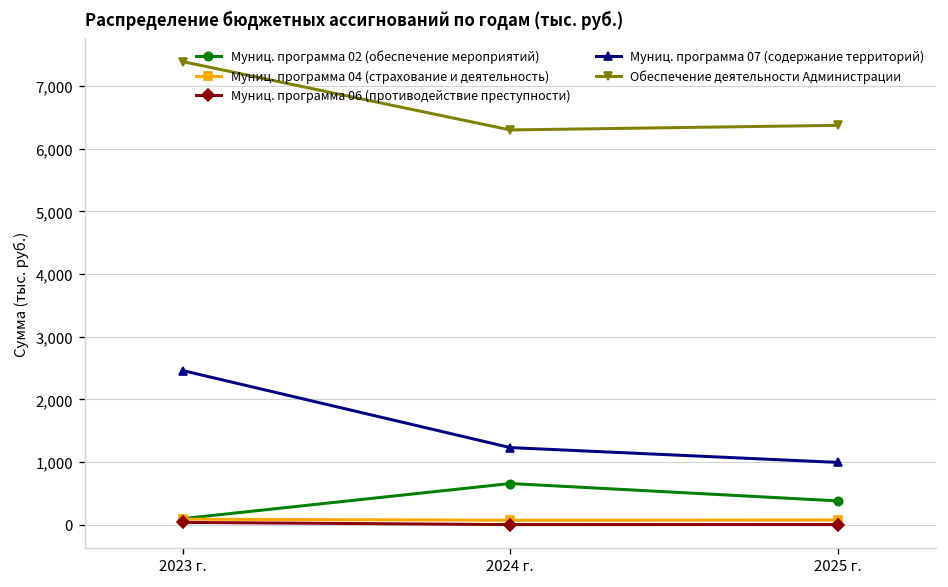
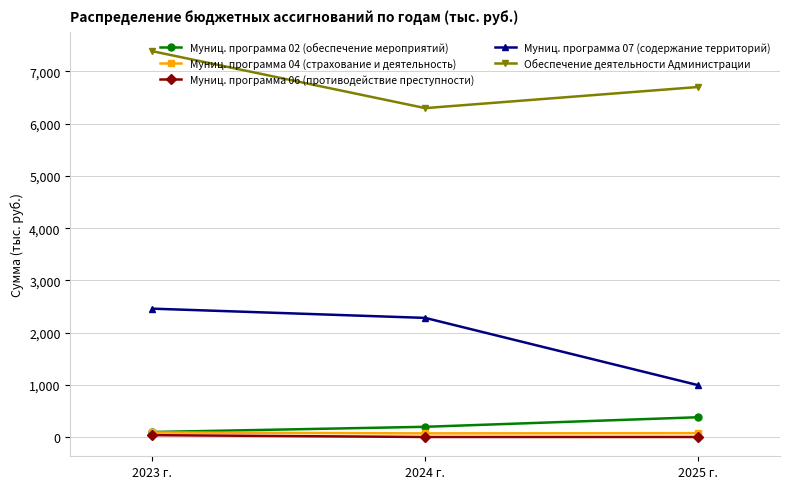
Муниц. программа 02 (обеспечение мероприятий), 2024 г.: 700 -> 200
Муниц. программа 07 (содержание территорий), 2024 г.: 1,200 -> 2,300
Обеспечение деятельности Администрации, 2025 г.: 6,400 -> 6,700
